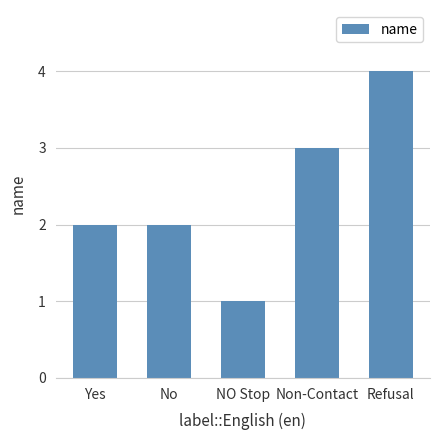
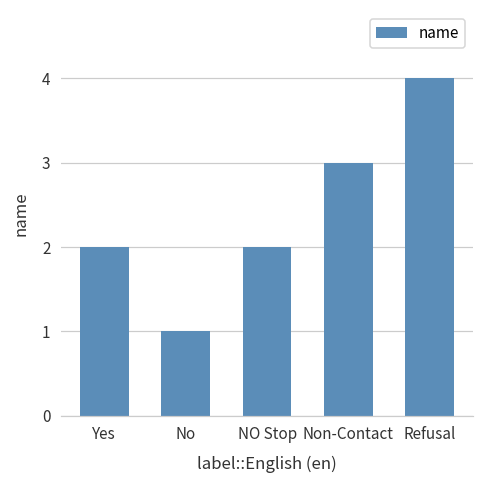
No: 2 -> 1
NO Stop: 1 -> 2
